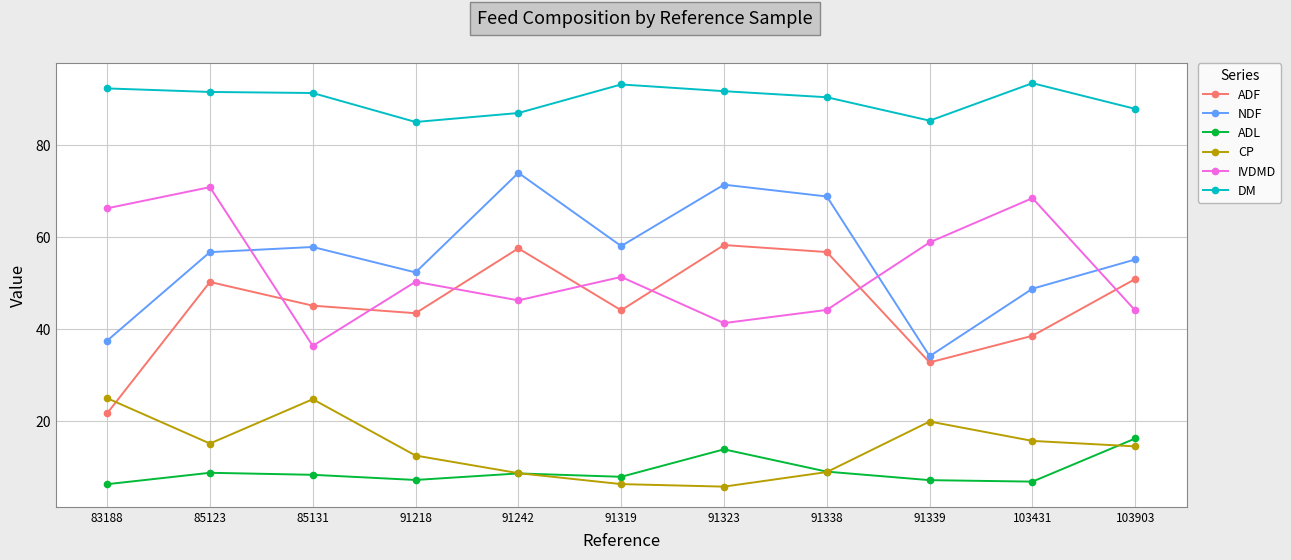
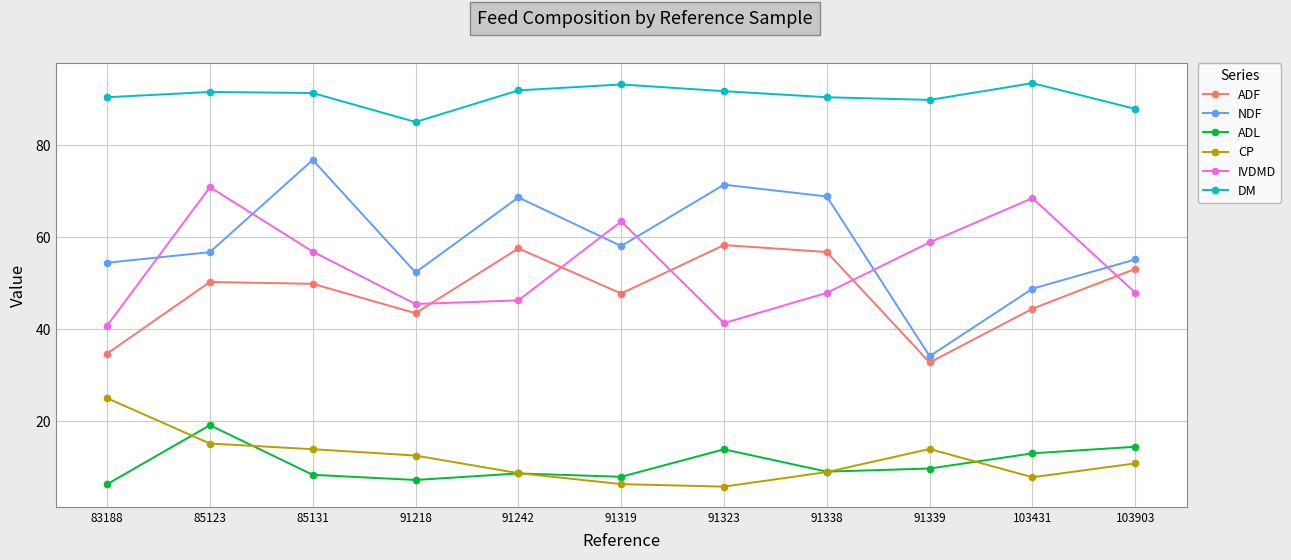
ADF, 83188: 22 -> 35
NDF, 83188: 37 -> 54
IVDMD, 83188: 66 -> 41
DM, 83188: 92 -> 90
ADL, 85123: 9 -> 19
ADF, 85131: 45 -> 50
NDF, 85131: 58 -> 77
CP, 85131: 25 -> 14
IVDMD, 85131: 36 -> 57
IVDMD, 91218: 50 -> 45
NDF, 91242: 74 -> 69
DM, 91242: 87 -> 92
ADF, 91319: 44 -> 48
IVDMD, 91319: 51 -> 63
IVDMD, 91338: 44 -> 48
ADL, 91339: 7 -> 10
CP, 91339: 20 -> 14
DM, 91339: 85 -> 90
ADF, 103431: 39 -> 44
ADL, 103431: 7 -> 13
CP, 103431: 16 -> 8
ADF, 103903: 51 -> 53
ADL, 103903: 16 -> 14
CP, 103903: 15 -> 11
IVDMD, 103903: 44 -> 48
